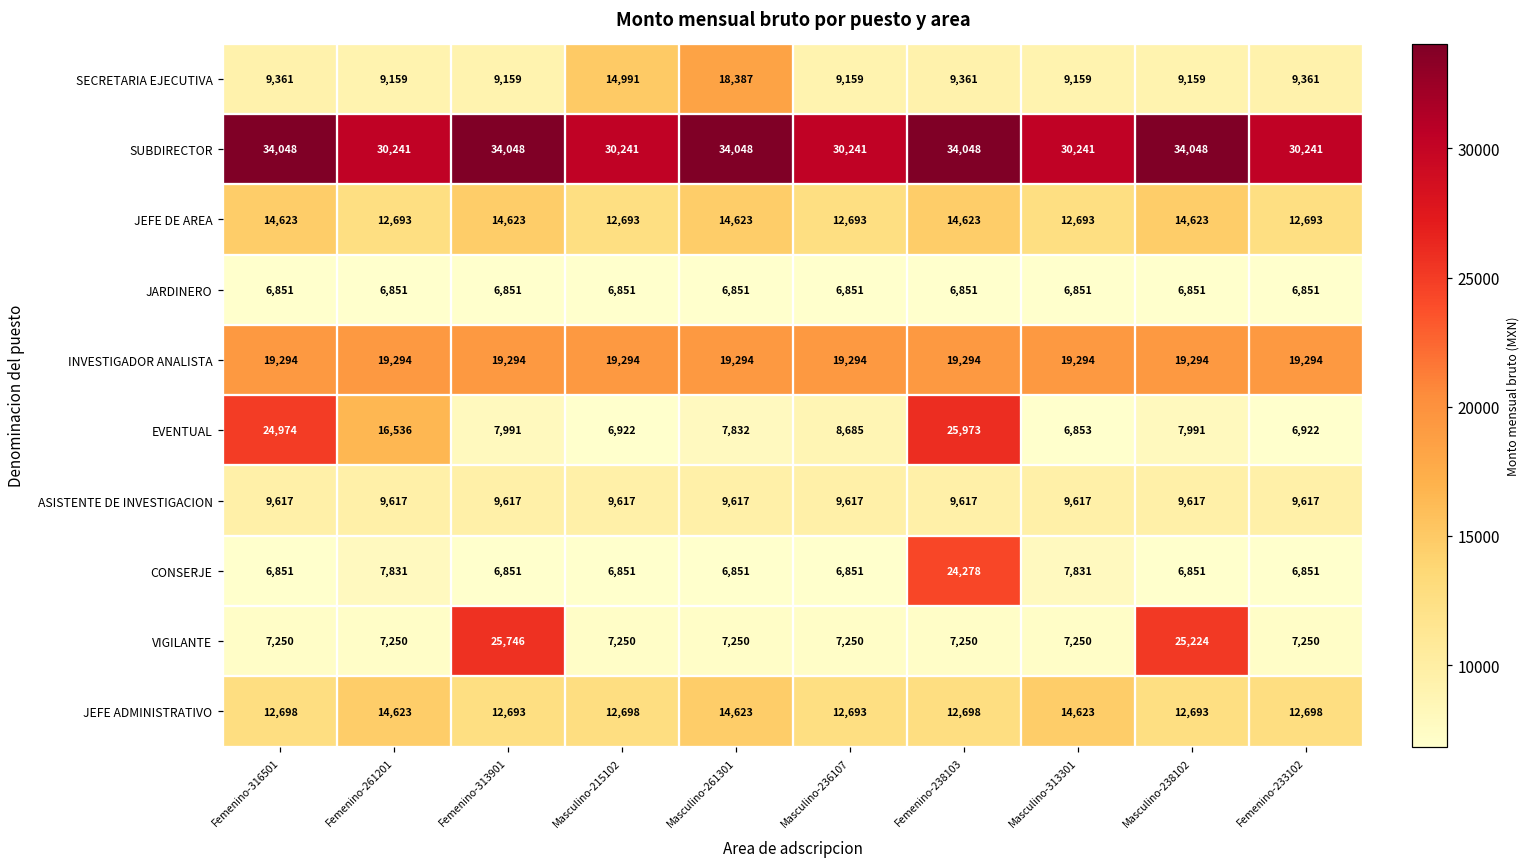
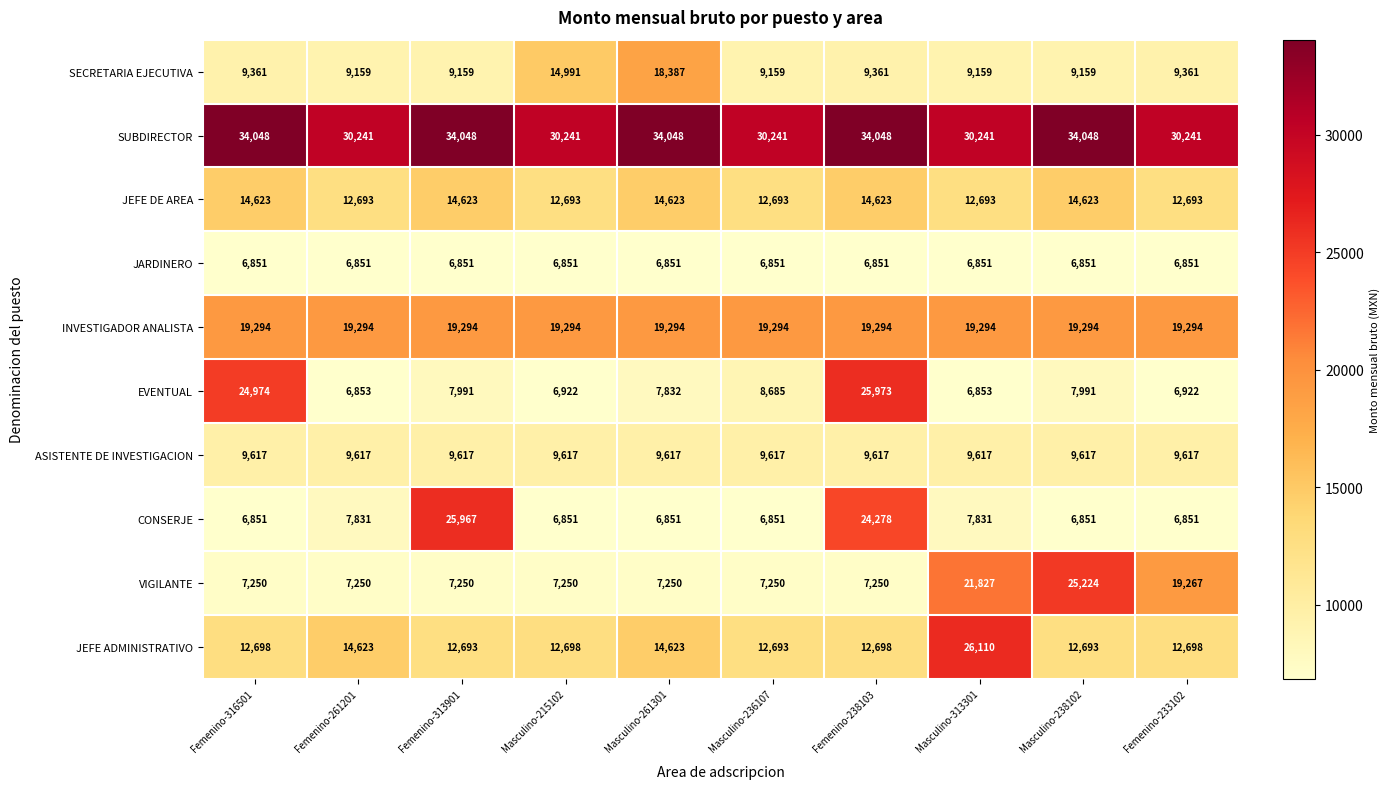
EVENTUAL, Femenino-261201: 16,536 -> 6,853
CONSERJE, Femenino-313901: 6,851 -> 25,967
VIGILANTE, Femenino-313901: 25,746 -> 7,250
VIGILANTE, Masculino-313301: 7,250 -> 21,827
VIGILANTE, Femenino-233102: 7,250 -> 19,267
JEFE ADMINISTRATIVO, Masculino-313301: 14,623 -> 26,110
